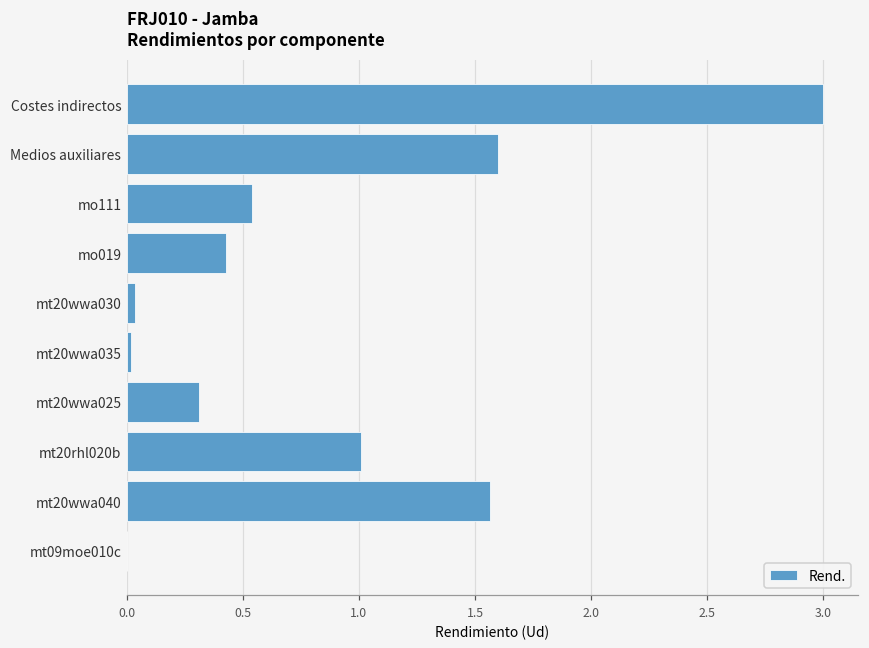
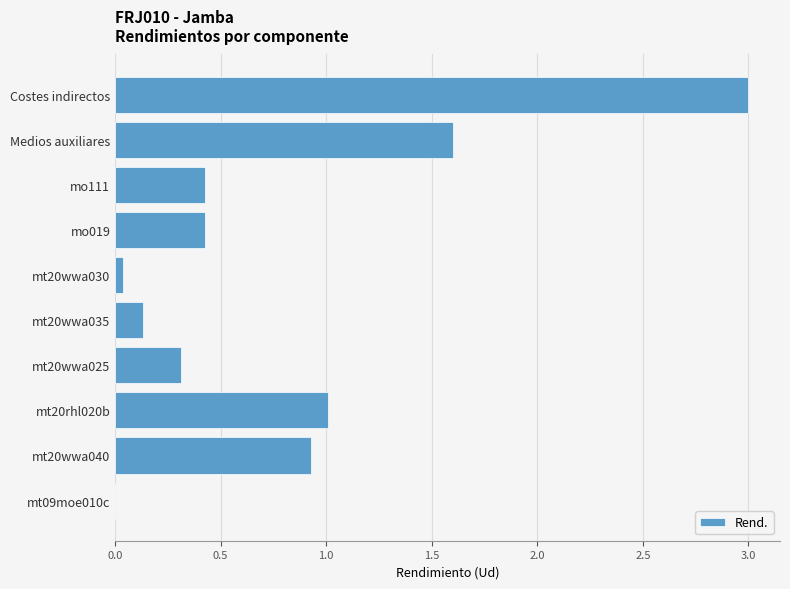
mo111: 0.54 -> 0.43
mt20wwa035: 0.02 -> 0.13
mt20wwa040: 1.56 -> 0.93
